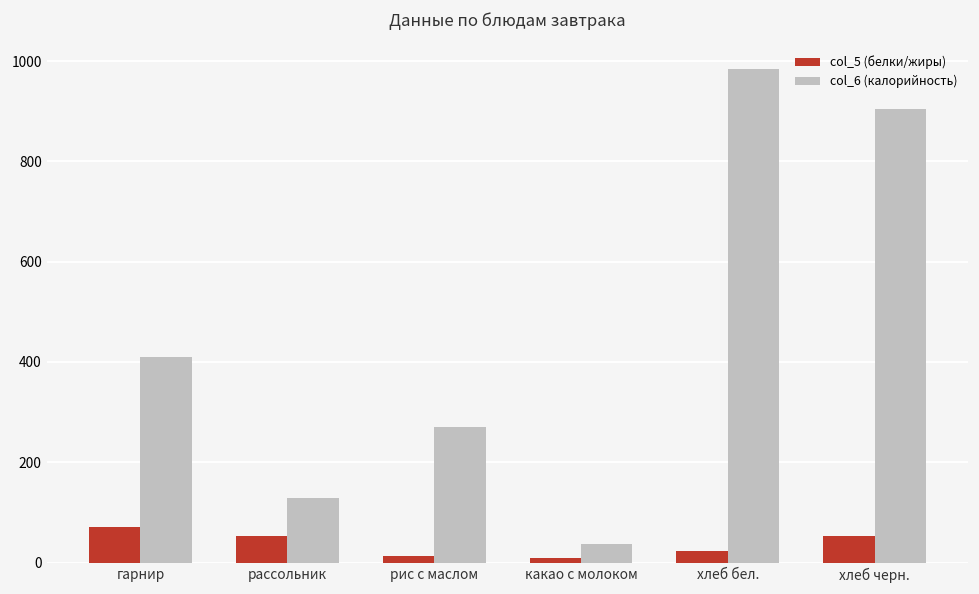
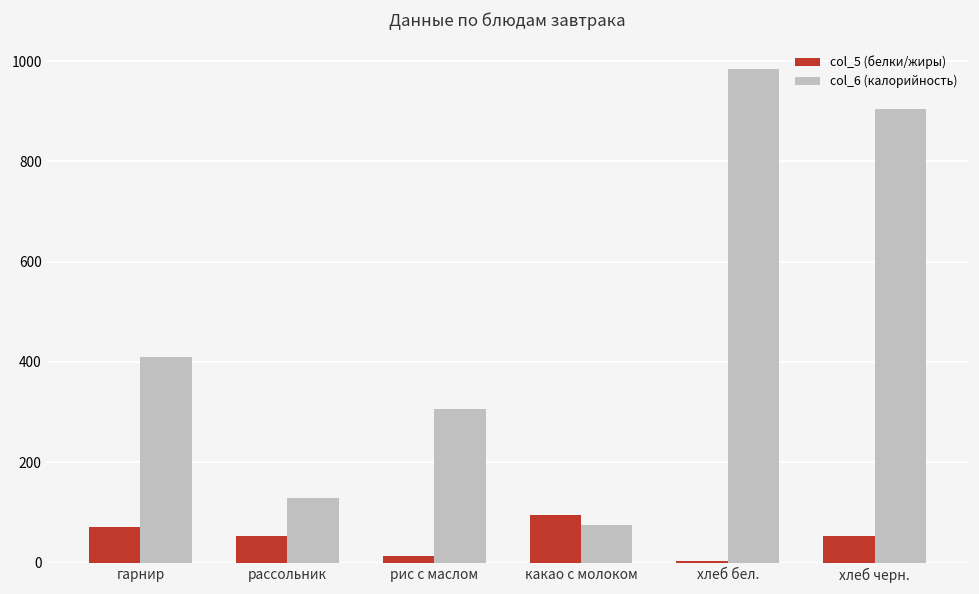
col_6 (калорийность), рис с маслом: 270 -> 310
col_5 (белки/жиры), какао с молоком: 10 -> 100
col_6 (калорийность), какао с молоком: 40 -> 80
col_5 (белки/жиры), хлеб бел.: 20 -> 0
